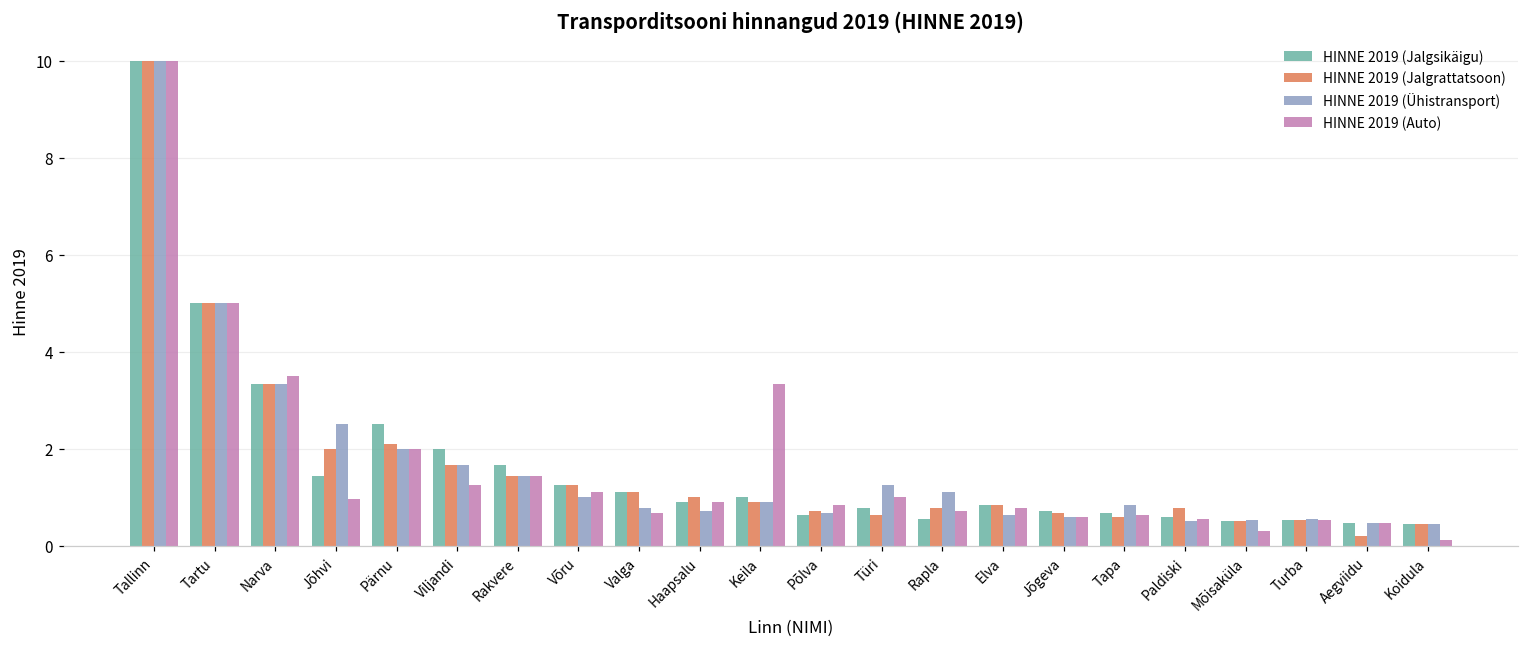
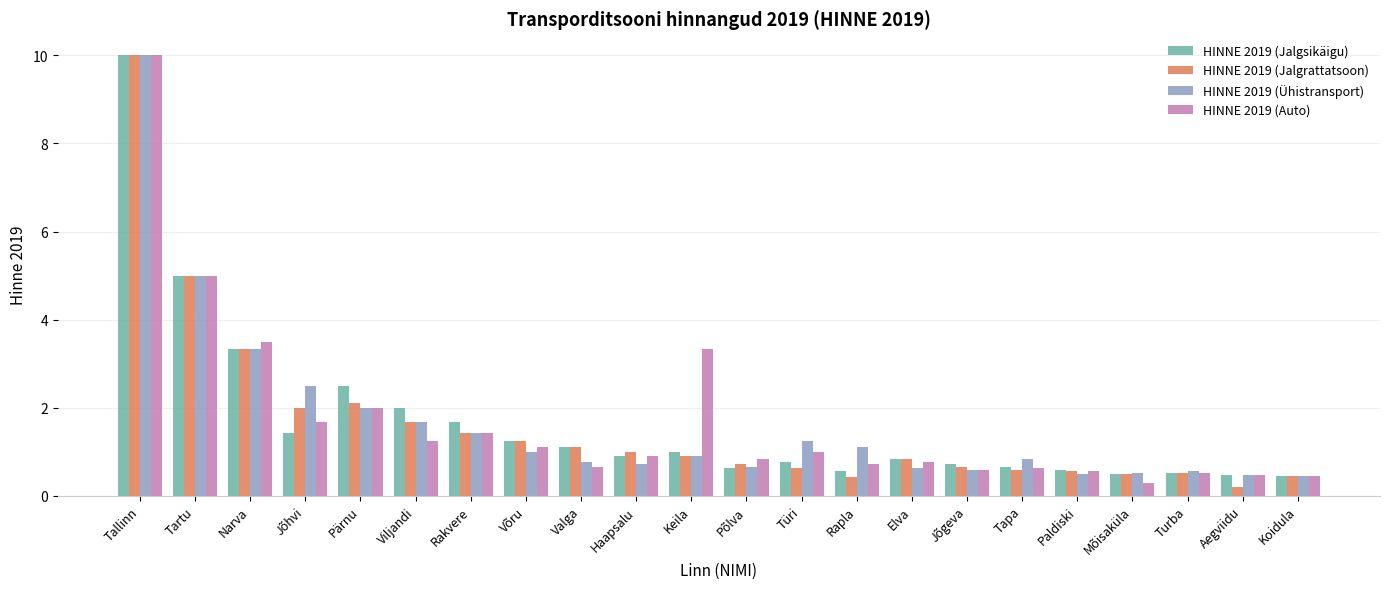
HINNE 2019 (Auto), Jõhvi: 1.0 -> 1.7
HINNE 2019 (Jalgrattatsoon), Rapla: 0.8 -> 0.4
HINNE 2019 (Jalgrattatsoon), Paldiski: 0.8 -> 0.6
HINNE 2019 (Auto), Koidula: 0.1 -> 0.5
